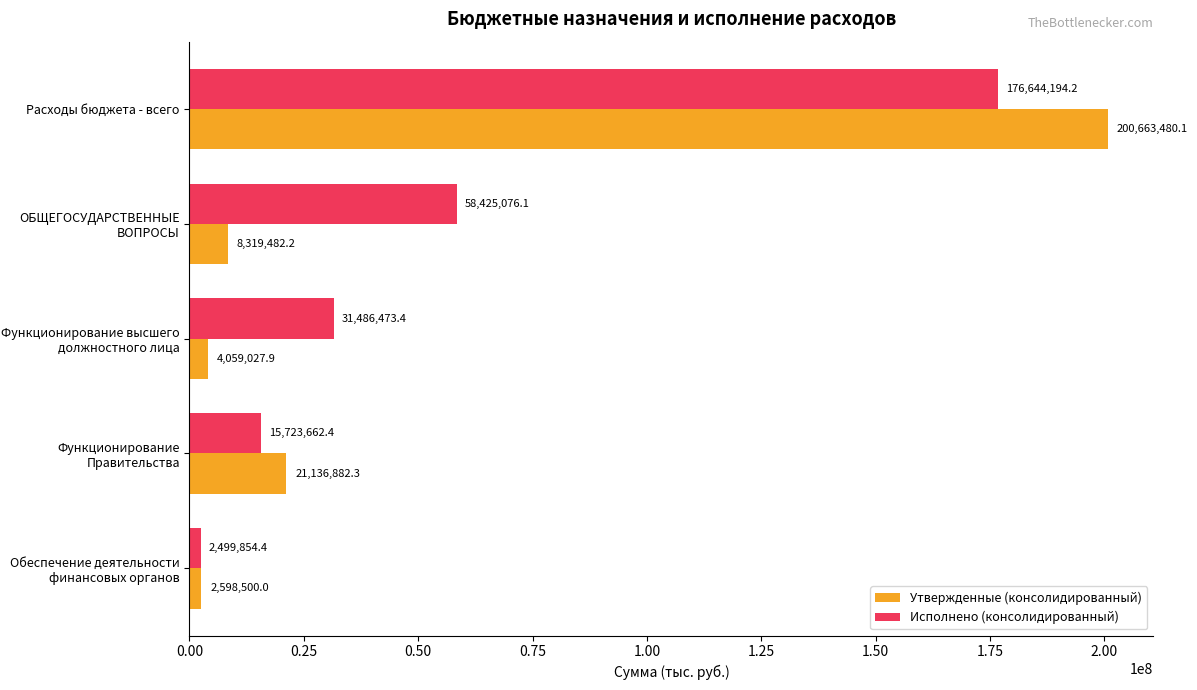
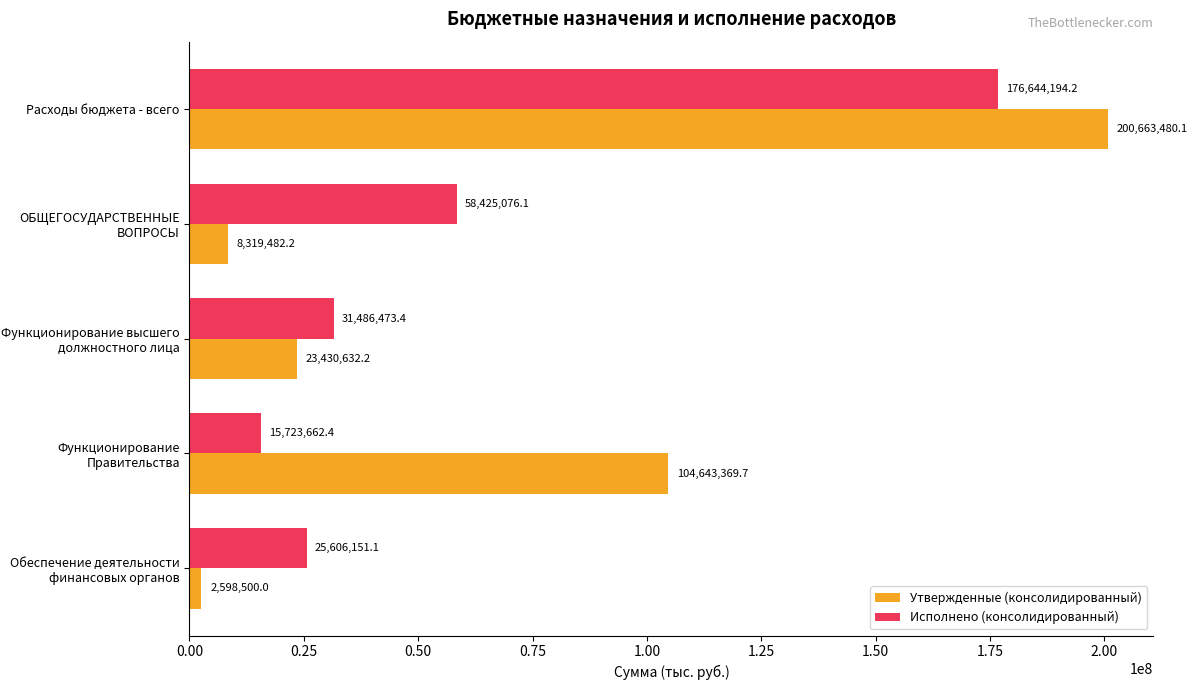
Утвержденные (консолидированный), Функционирование высшего должностного лица: 4,059,027.9 -> 23,430,632.2
Утвержденные (консолидированный), Функционирование Правительства: 21,136,882.3 -> 104,643,369.7
Исполнено (консолидированный), Обеспечение деятельности финансовых органов: 2,499,854.4 -> 25,606,151.1
